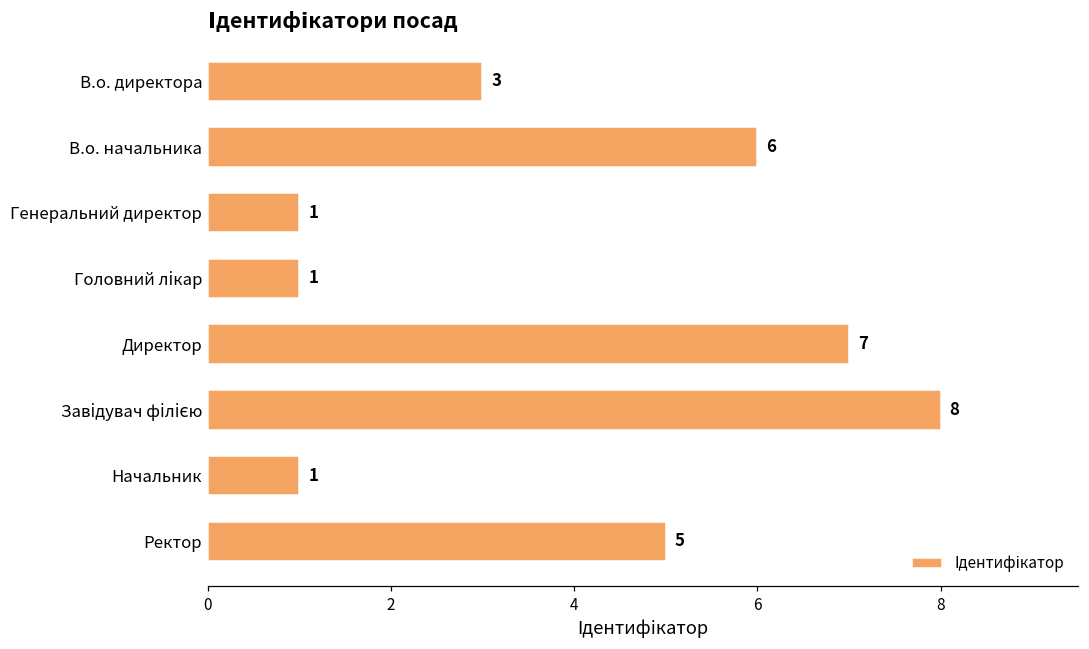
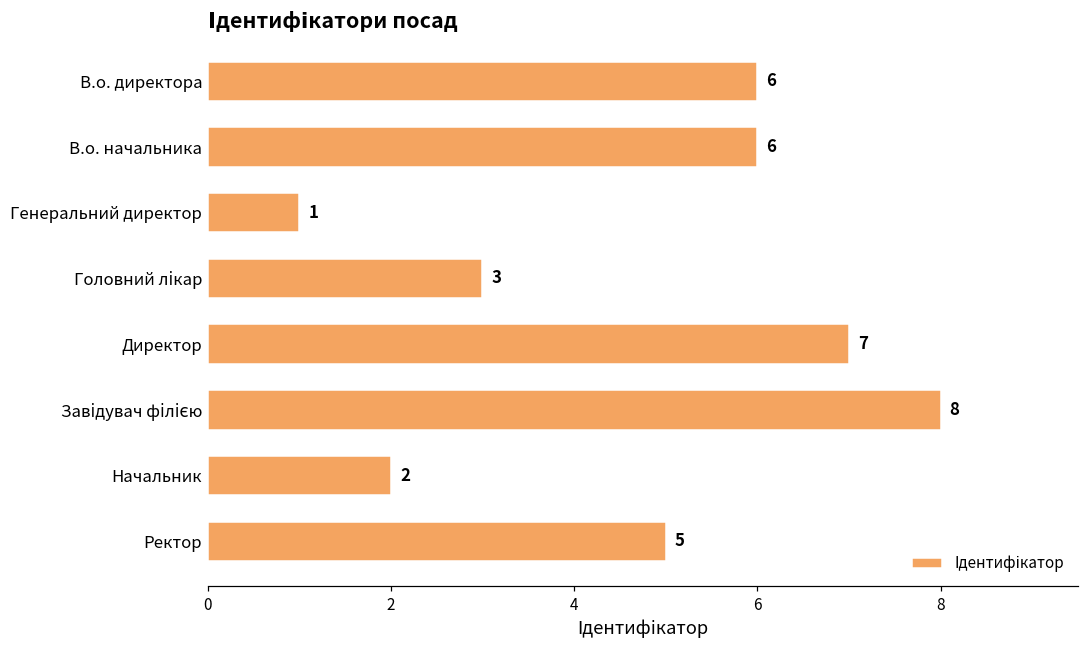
В.о. директора: 3 -> 6
Головний лікар: 1 -> 3
Начальник: 1 -> 2
